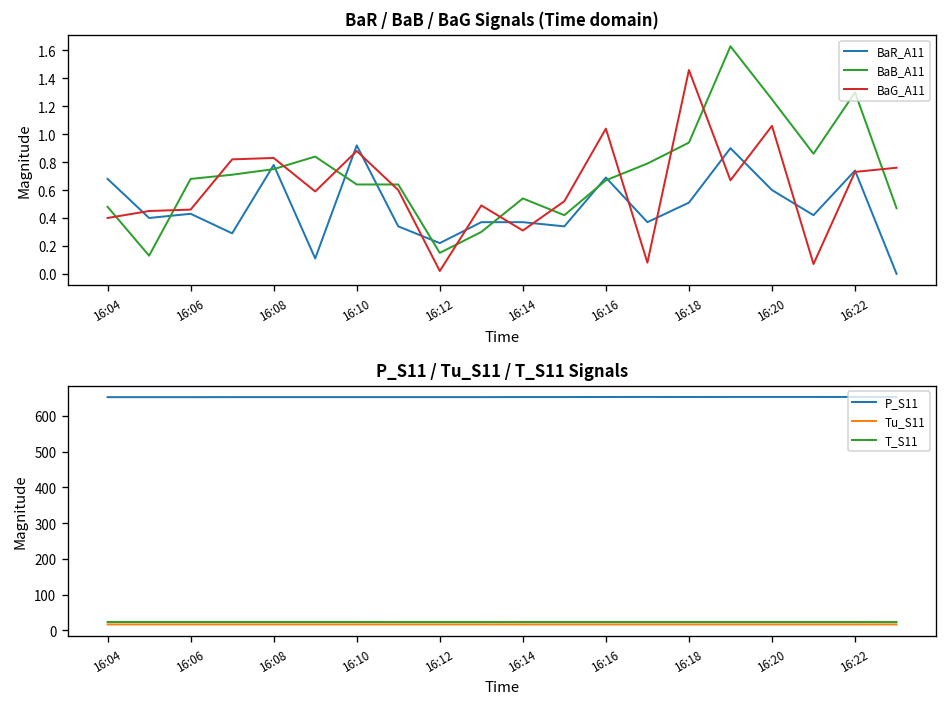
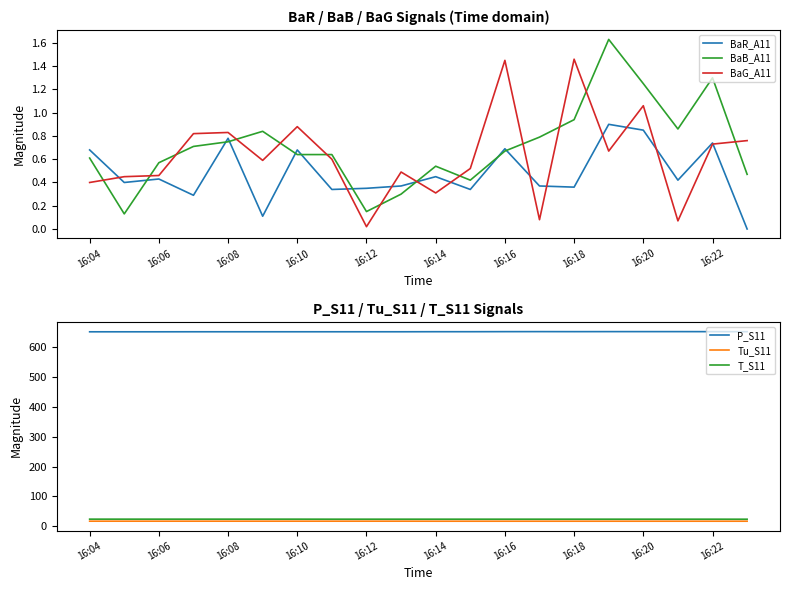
BaR / BaB / BaG Signals (Time domain), BaB_A11, 16:04: 0.48 -> 0.61
BaR / BaB / BaG Signals (Time domain), BaB_A11, 16:06: 0.68 -> 0.57
BaR / BaB / BaG Signals (Time domain), BaR_A11, 16:10: 0.92 -> 0.68
BaR / BaB / BaG Signals (Time domain), BaR_A11, 16:12: 0.22 -> 0.35
BaR / BaB / BaG Signals (Time domain), BaR_A11, 16:14: 0.37 -> 0.45
BaR / BaB / BaG Signals (Time domain), BaG_A11, 16:16: 1.04 -> 1.45
BaR / BaB / BaG Signals (Time domain), BaR_A11, 16:18: 0.51 -> 0.36
BaR / BaB / BaG Signals (Time domain), BaR_A11, 16:20: 0.60 -> 0.85
